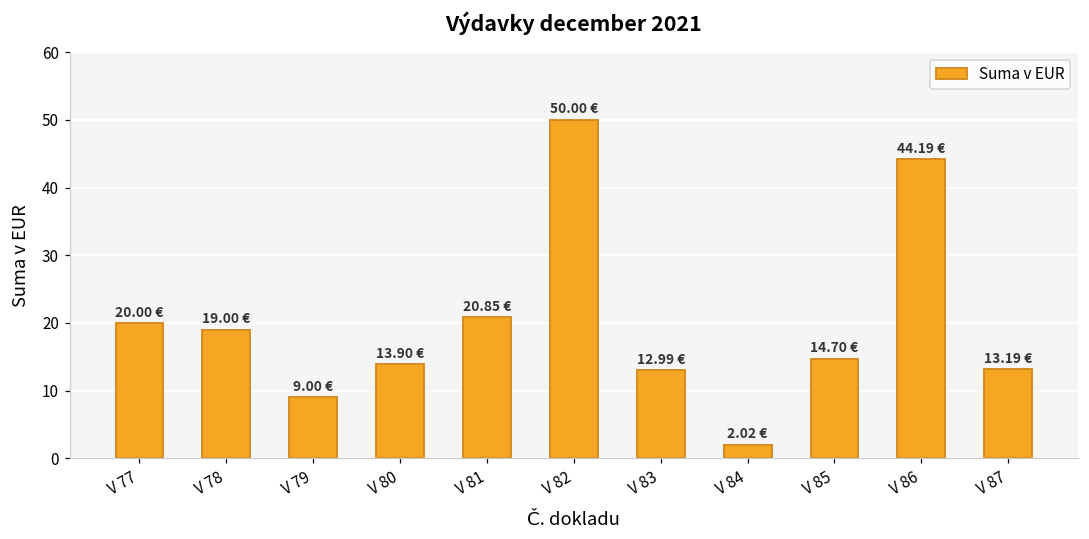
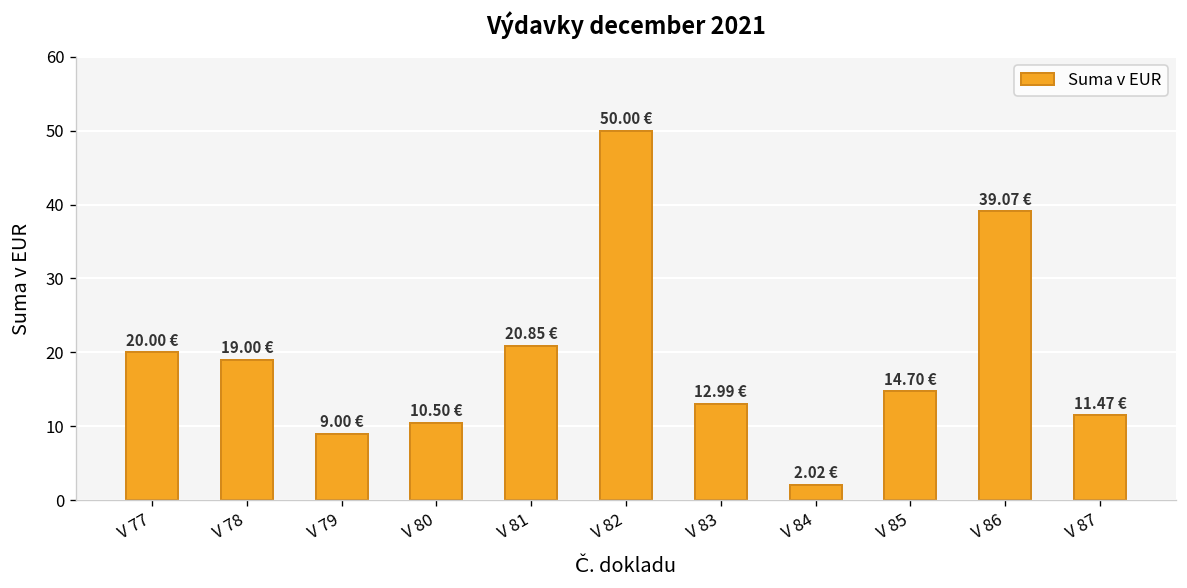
V 80: 13.90 -> 10.50
V 86: 44.19 -> 39.07
V 87: 13.19 -> 11.47
